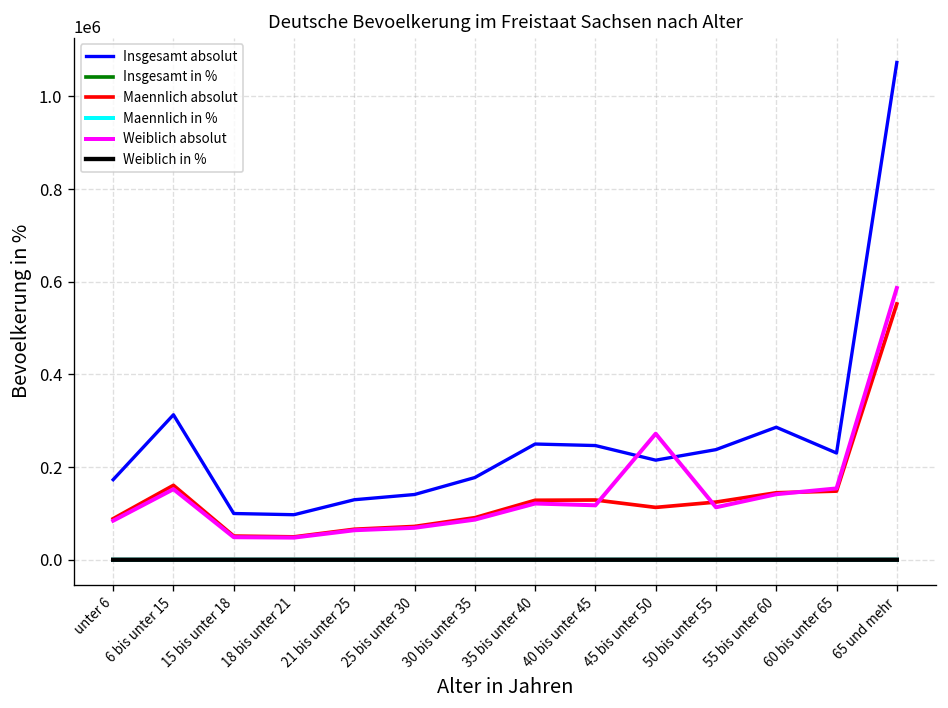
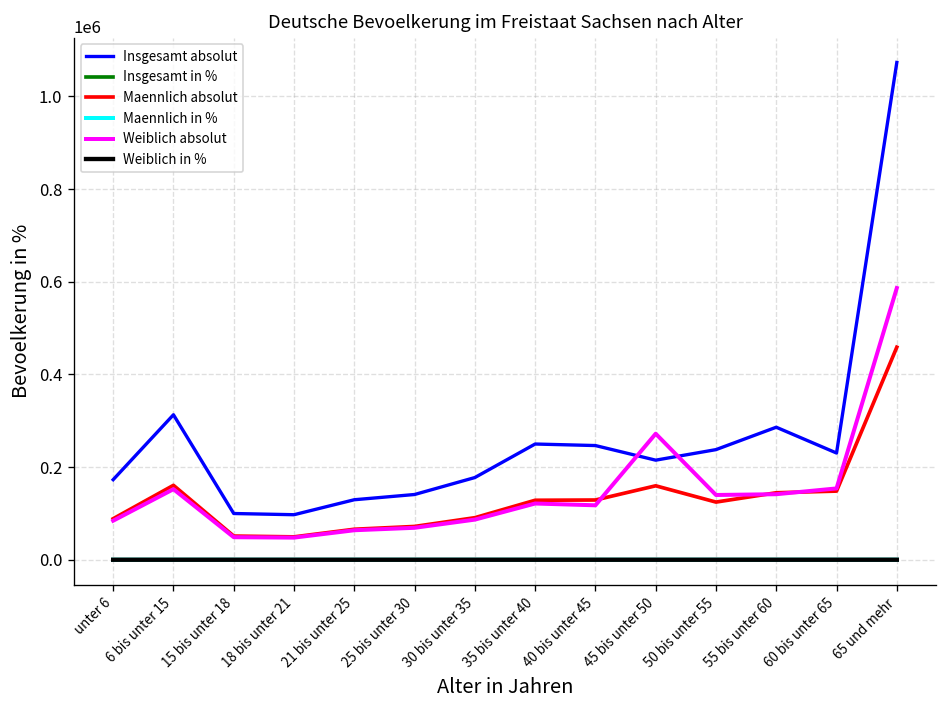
Maennlich absolut, 45 bis unter 50: 110000 -> 160000
Weiblich absolut, 50 bis unter 55: 110000 -> 140000
Maennlich absolut, 65 und mehr: 550000 -> 460000
